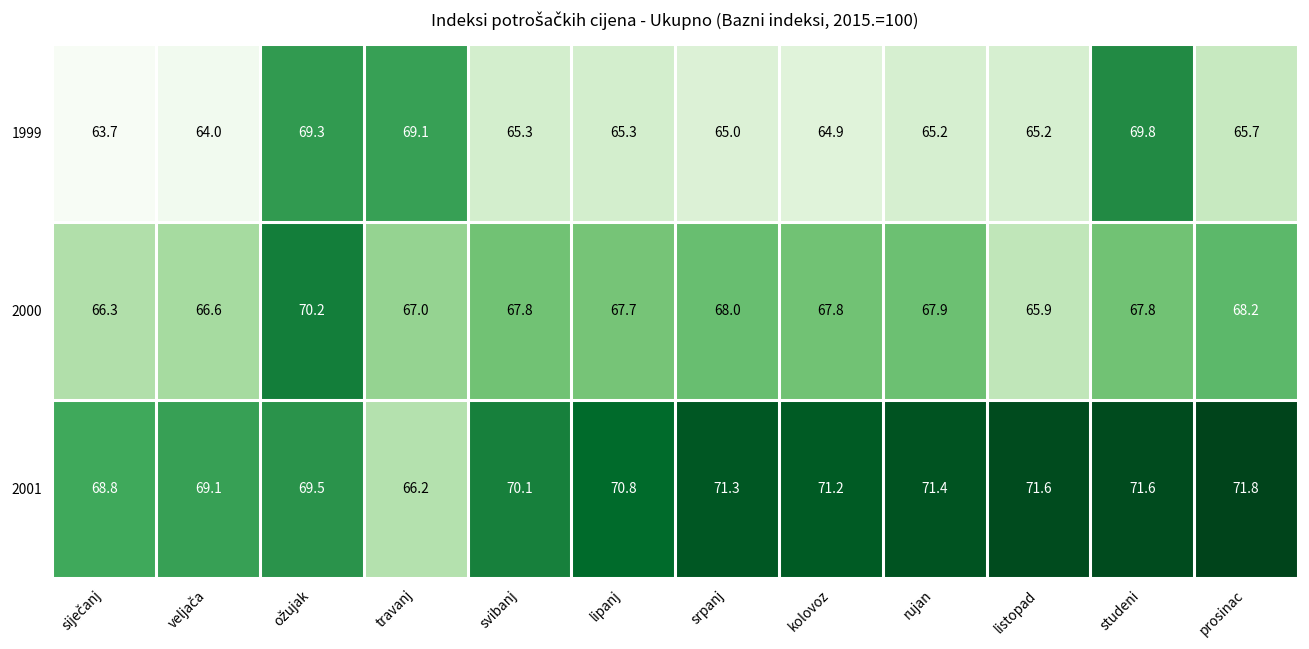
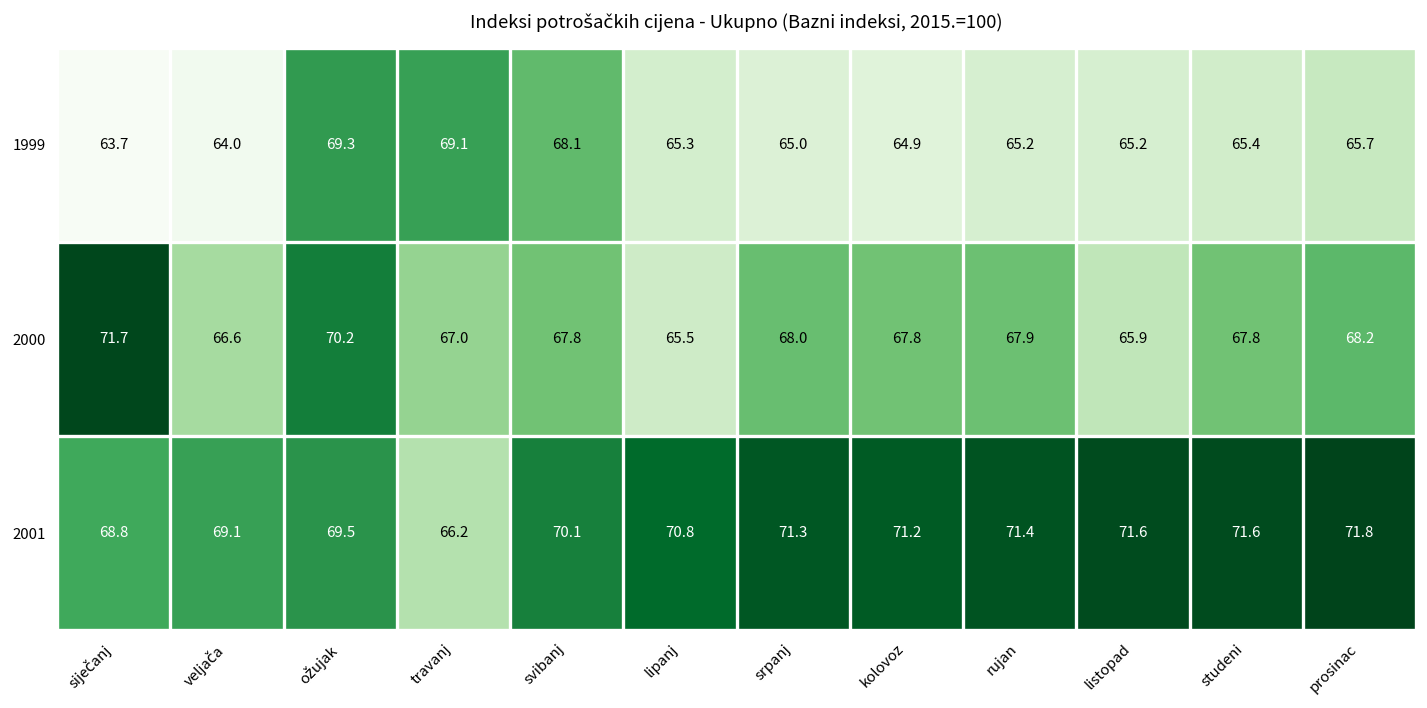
1999, svibanj: 65.3 -> 68.1
1999, studeni: 69.8 -> 65.4
2000, siječanj: 66.3 -> 71.7
2000, lipanj: 67.7 -> 65.5
